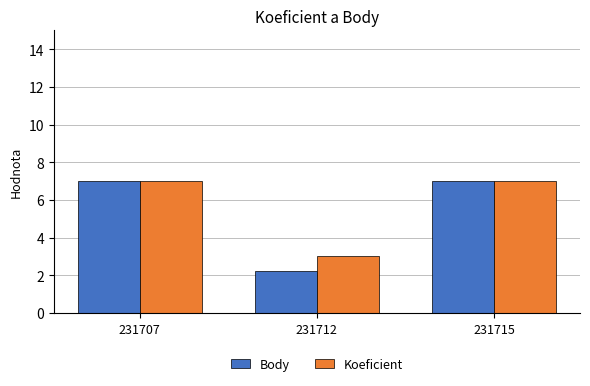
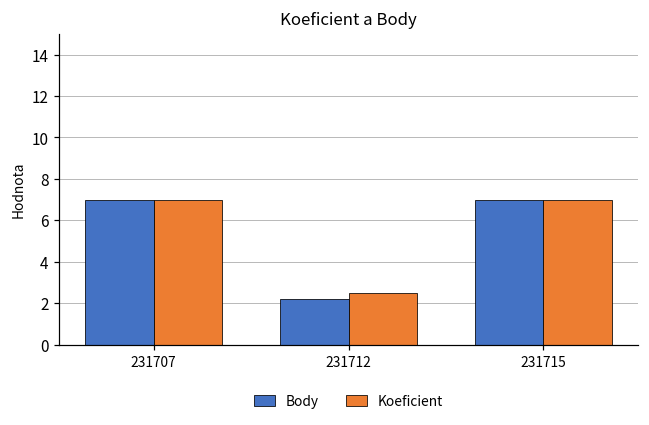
Koeficient, 231712: 3.0 -> 2.5
